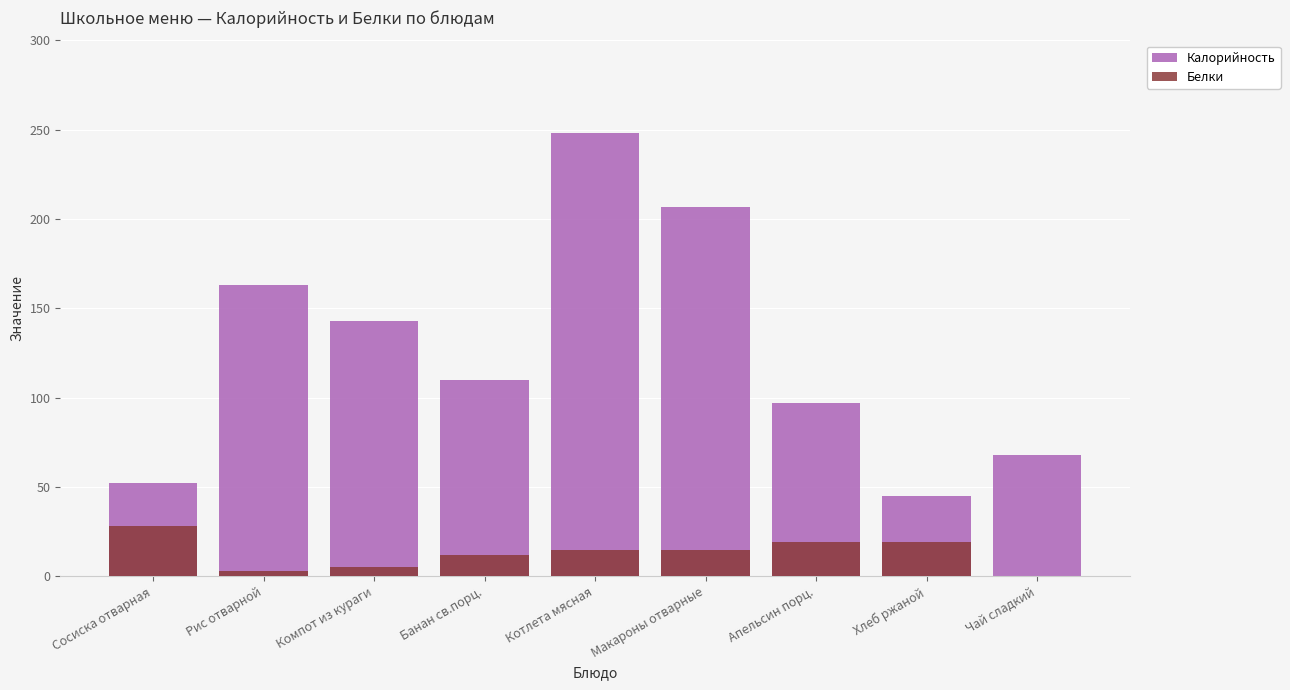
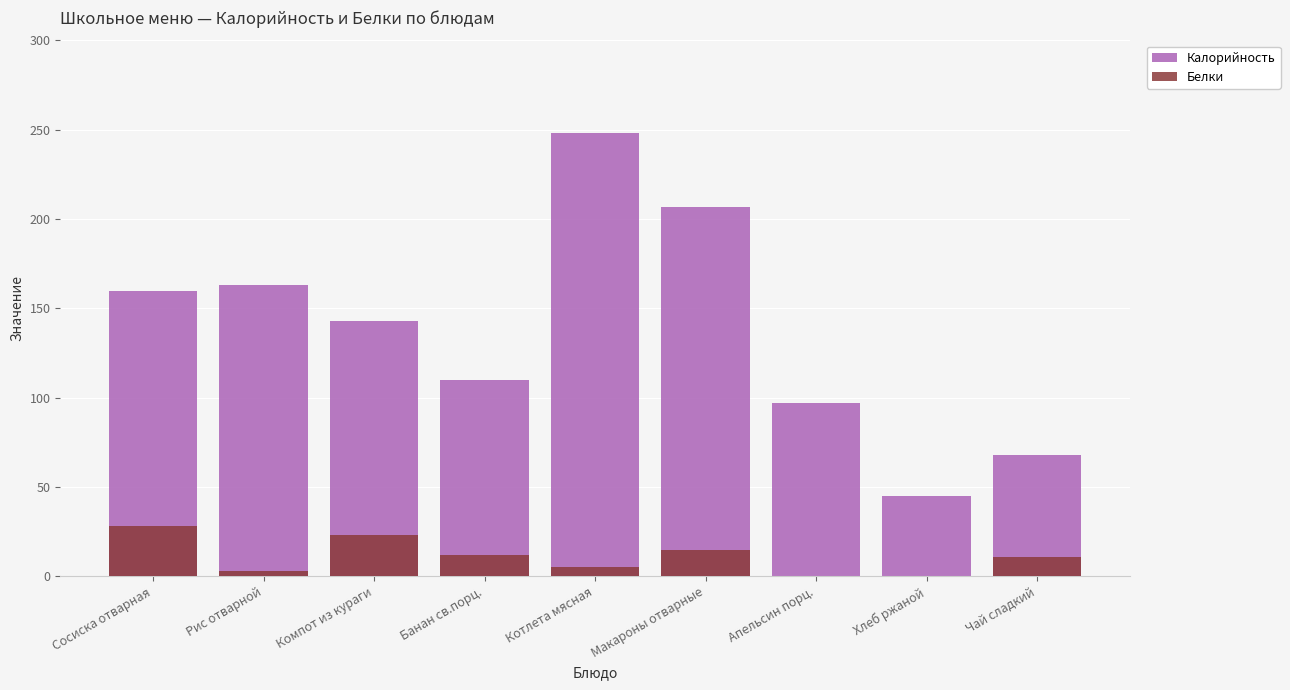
Калорийность, Сосиска отварная: 52 -> 160
Белки, Компот из кураги: 5 -> 23
Белки, Котлета мясная: 15 -> 5
Белки, Апельсин порц.: 19 -> 0
Белки, Хлеб ржаной: 19 -> 0
Белки, Чай сладкий: 0 -> 11
